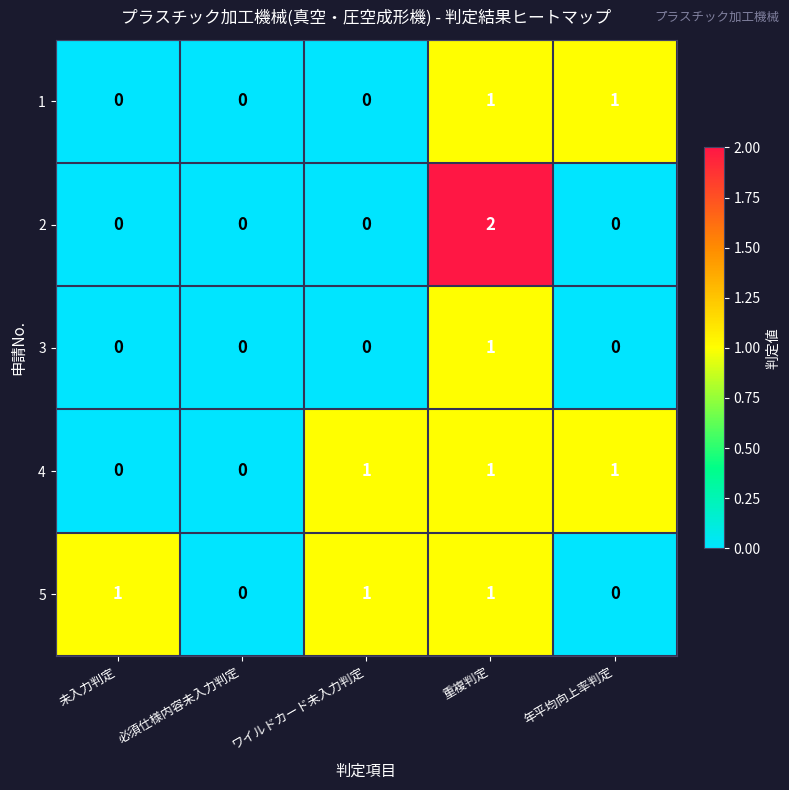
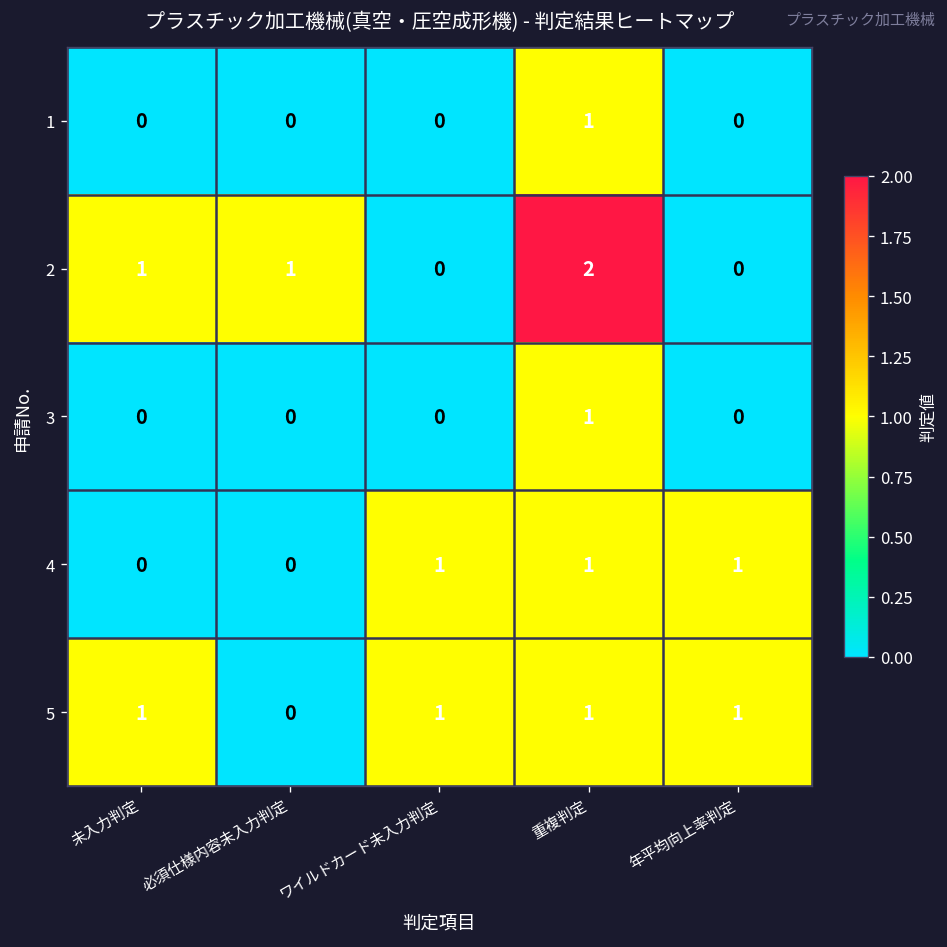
1, 年平均向上率判定: 1 -> 0
2, 未入力判定: 0 -> 1
2, 必須仕様内容未入力判定: 0 -> 1
5, 年平均向上率判定: 0 -> 1
